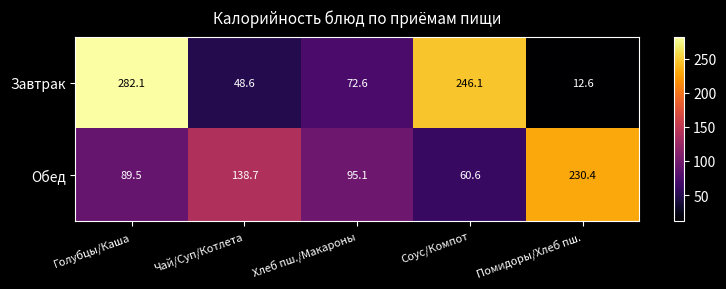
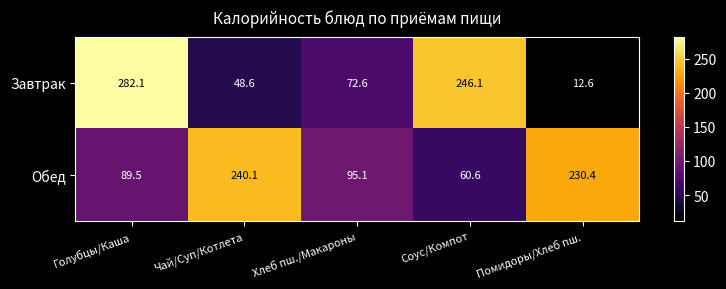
Обед, Чай/Суп/Котлета: 138.7 -> 240.1
